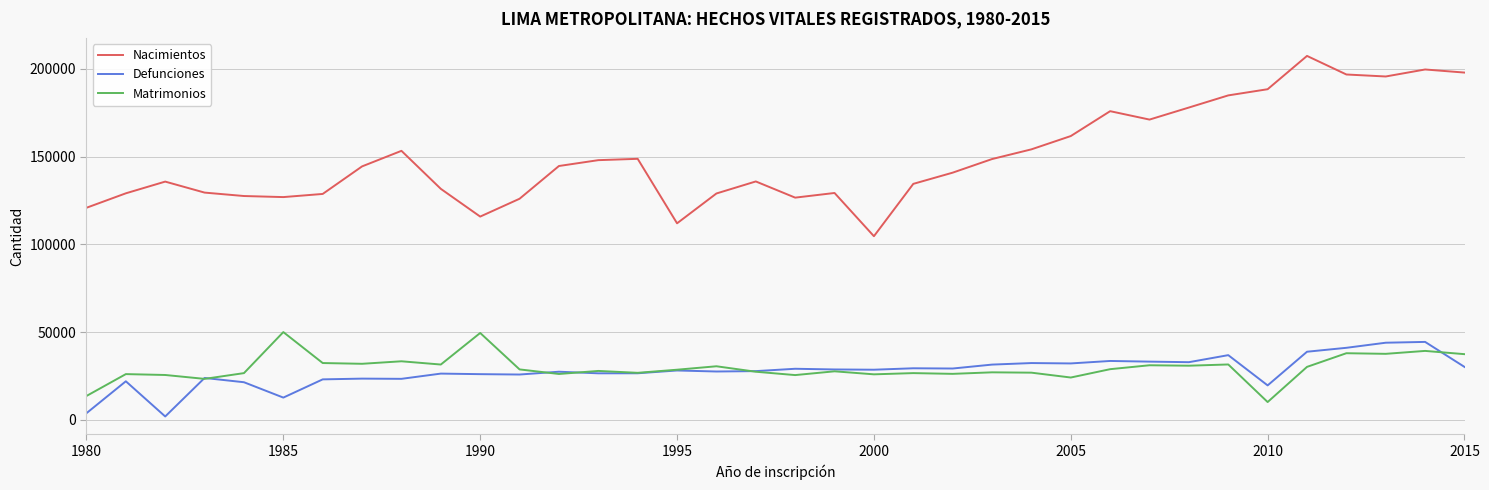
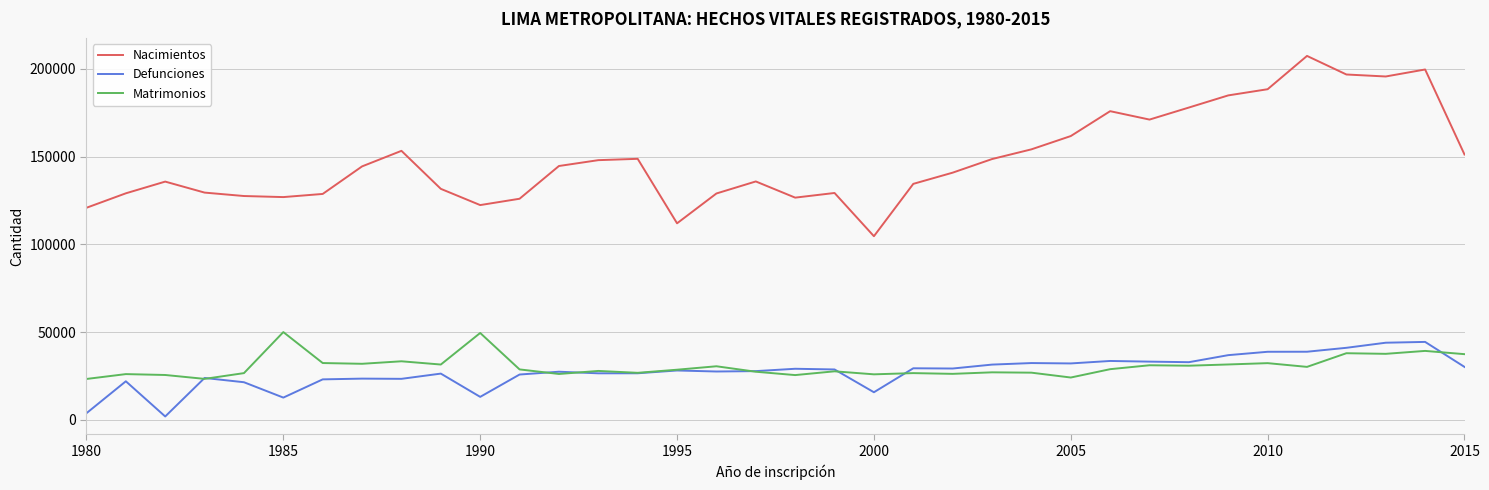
Matrimonios, 1980: 14000 -> 23000
Nacimientos, 1990: 116000 -> 122000
Defunciones, 1990: 26000 -> 13000
Defunciones, 2000: 29000 -> 16000
Defunciones, 2010: 20000 -> 39000
Matrimonios, 2010: 10000 -> 32000
Nacimientos, 2015: 198000 -> 151000
